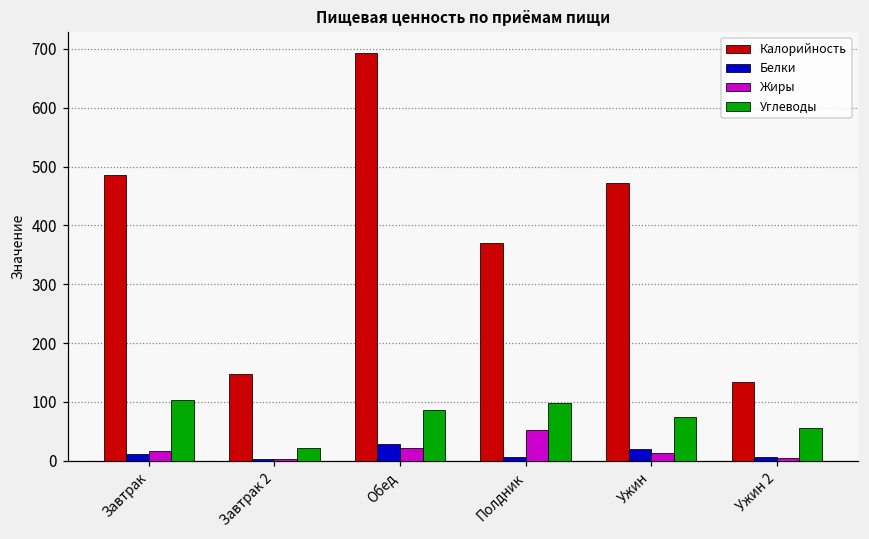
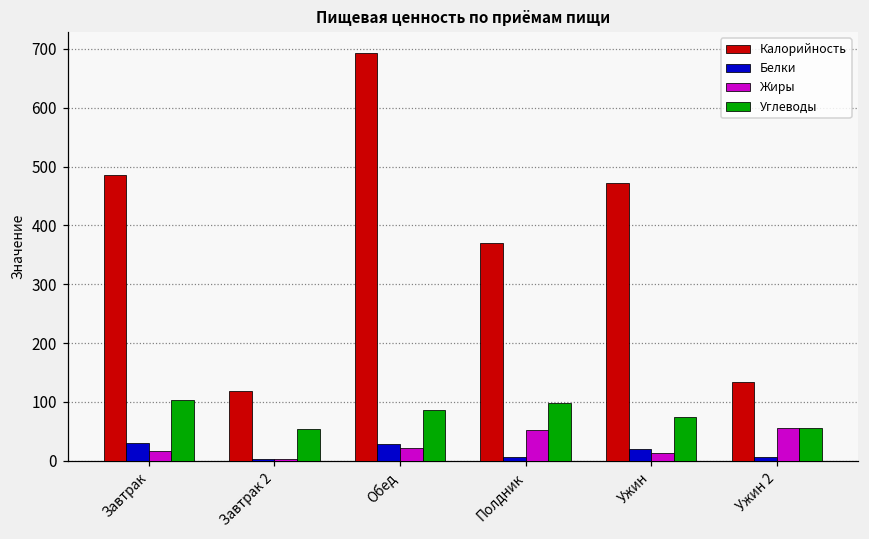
Белки, Завтрак: 10 -> 30
Калорийность, Завтрак 2: 150 -> 120
Углеводы, Завтрак 2: 20 -> 50
Жиры, Ужин 2: 0 -> 60
